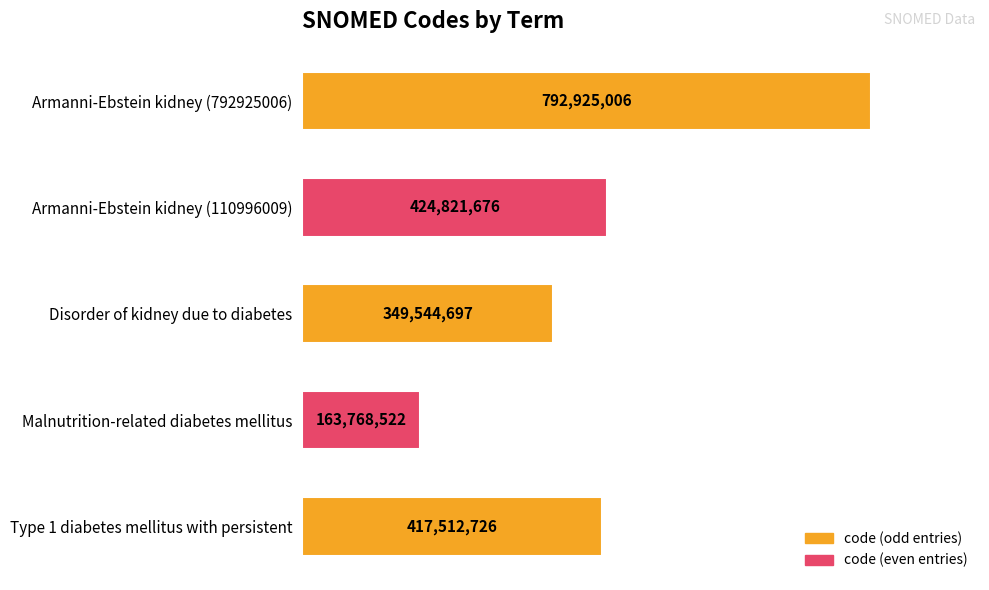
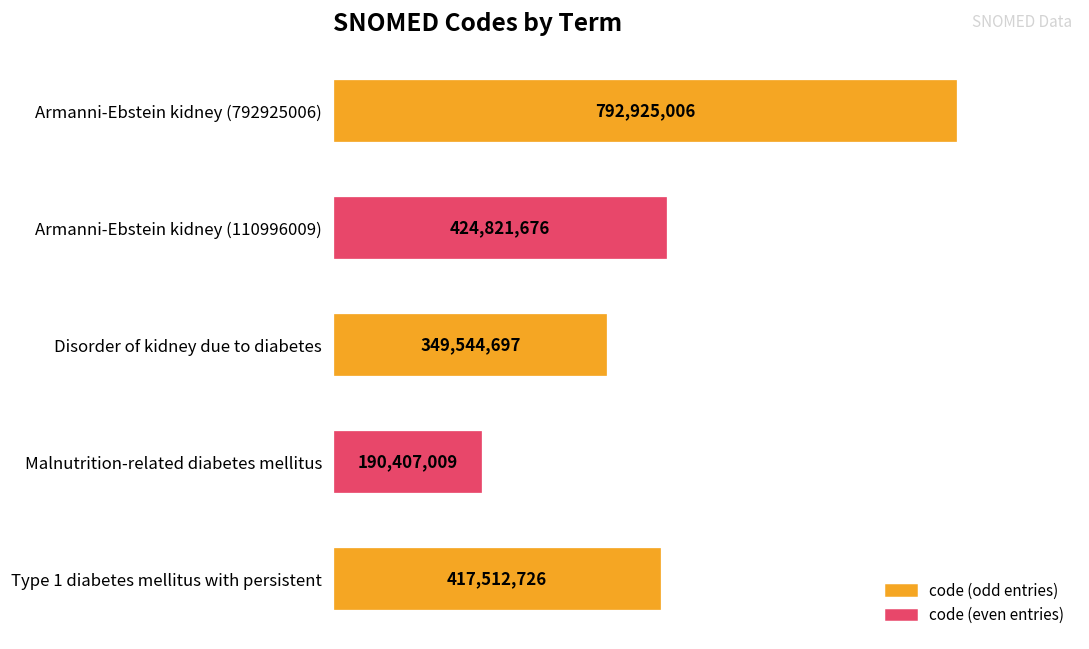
Malnutrition-related diabetes mellitus: 163,768,522 -> 190,407,009
